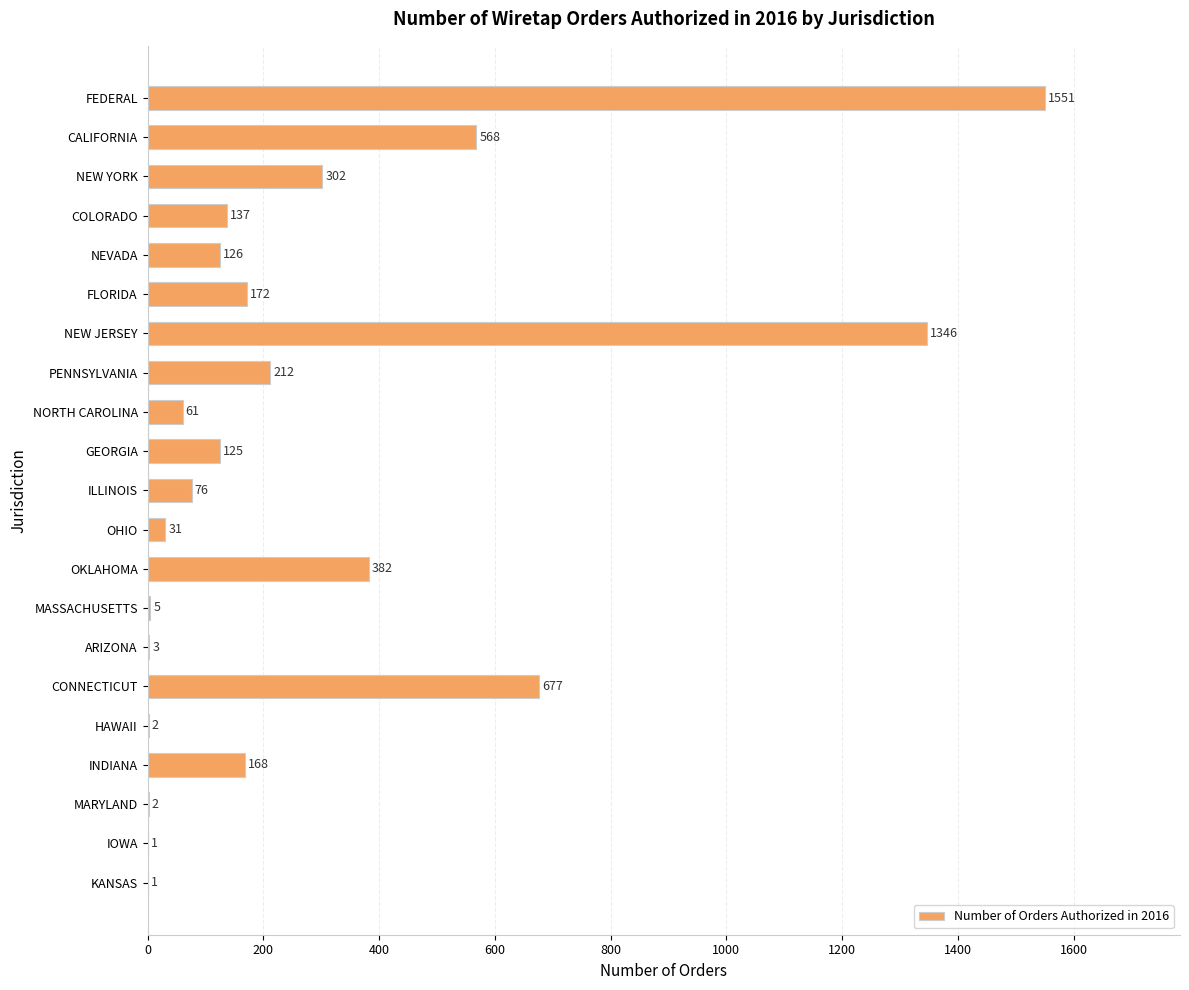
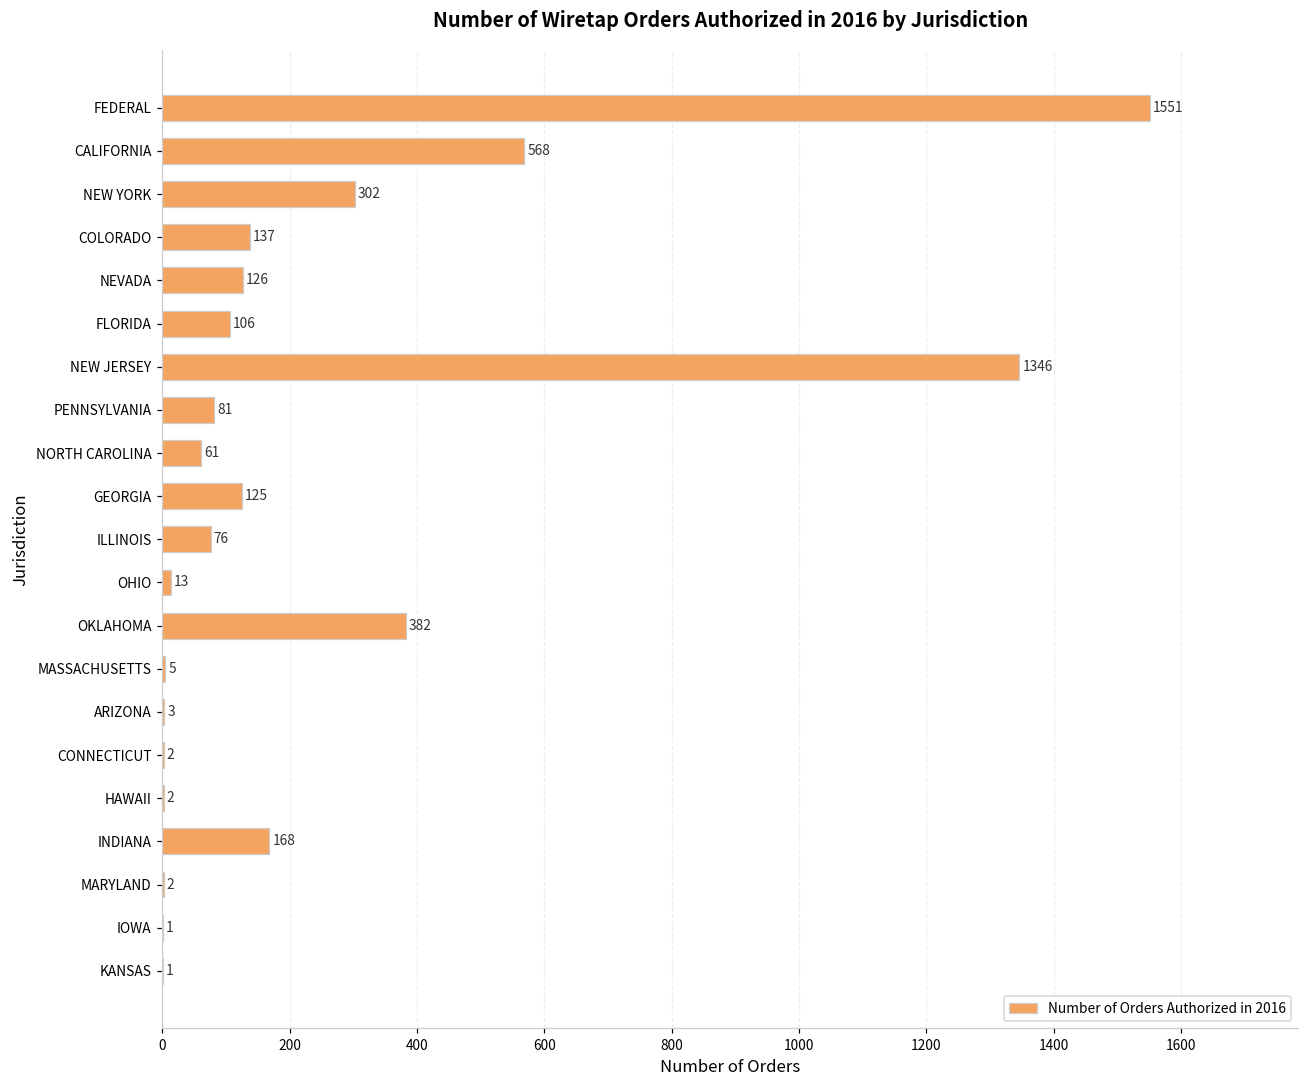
FLORIDA: 172 -> 106
PENNSYLVANIA: 212 -> 81
OHIO: 31 -> 13
CONNECTICUT: 677 -> 2
